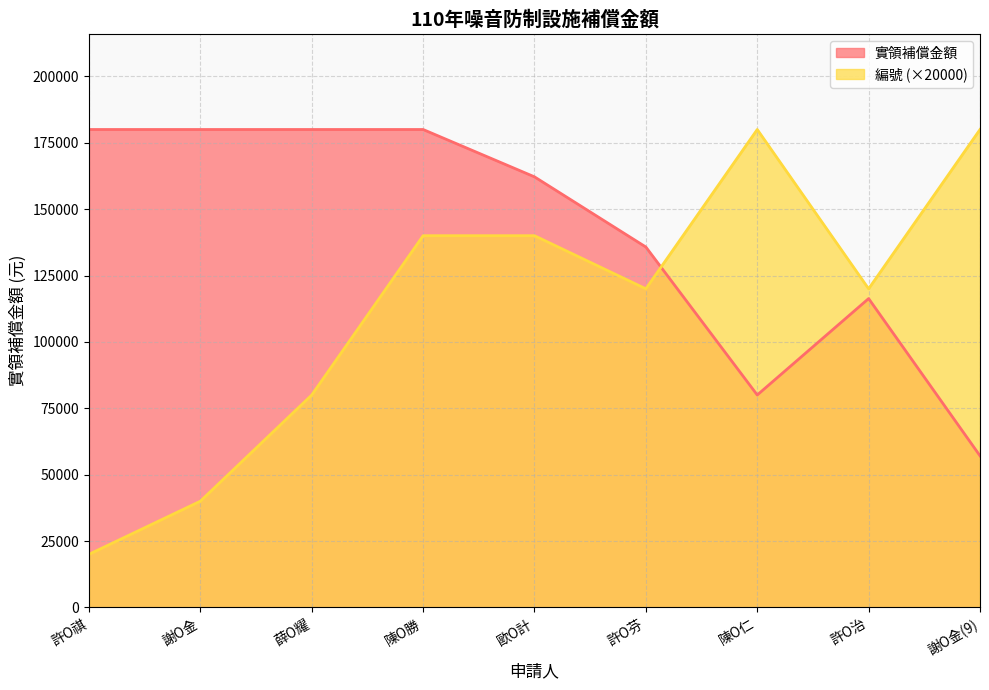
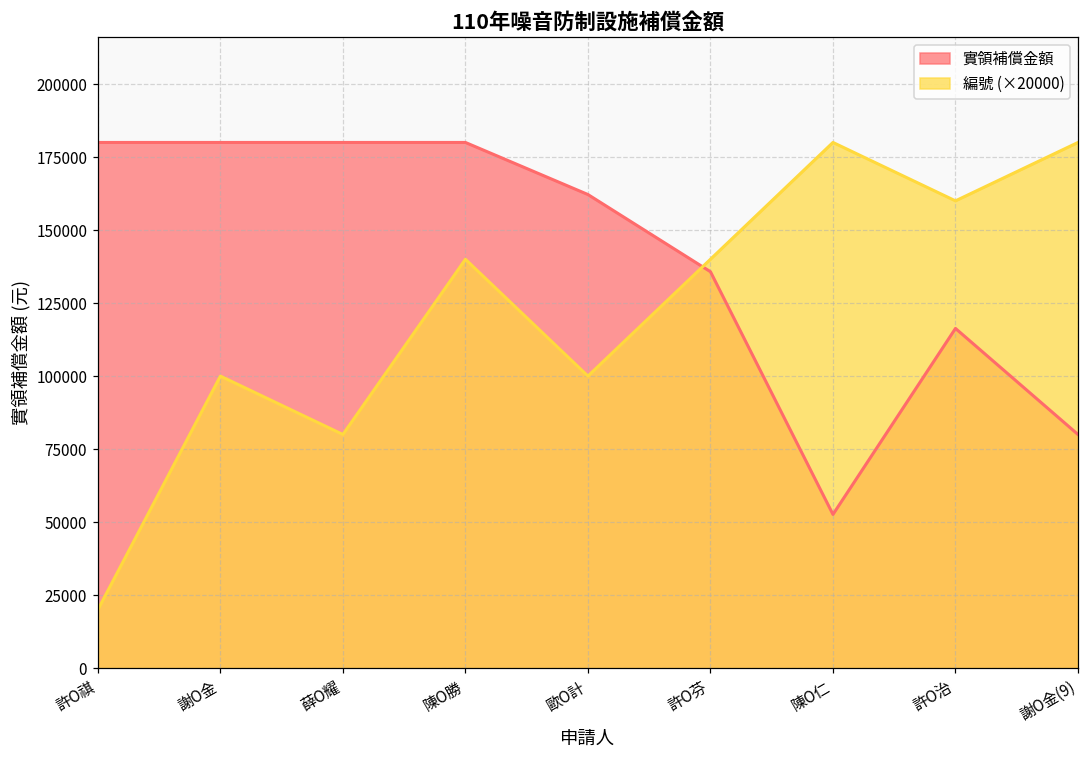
編號 (×20000), 謝O金: 40000 -> 100000
編號 (×20000), 歐O計: 140000 -> 100000
編號 (×20000), 許O芬: 120000 -> 140000
實領補償金額, 陳O仁: 80000 -> 53000
編號 (×20000), 許O治: 120000 -> 160000
實領補償金額, 謝O金(9): 57000 -> 80000
